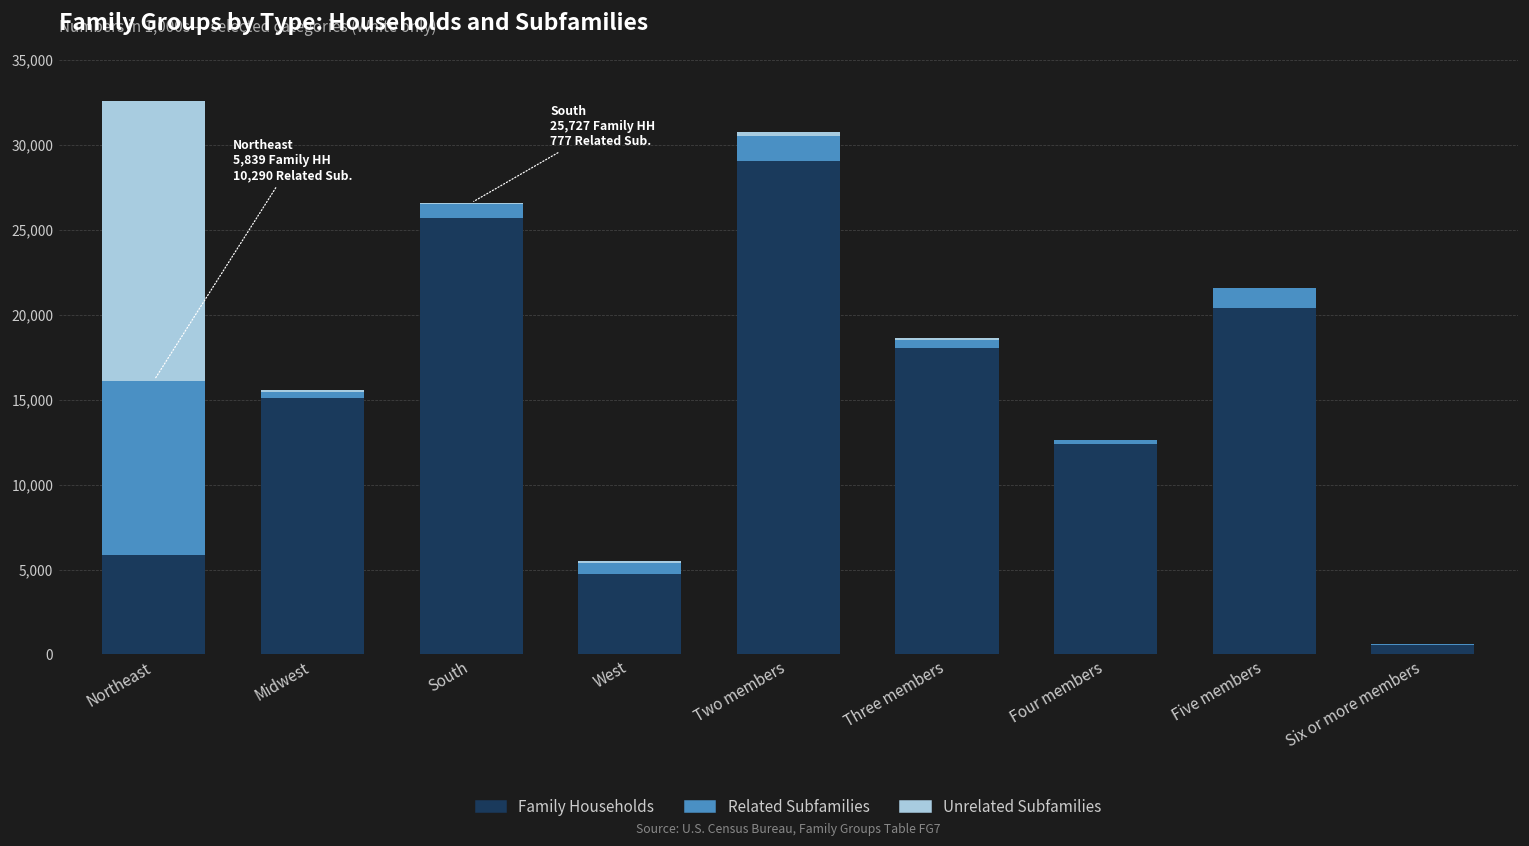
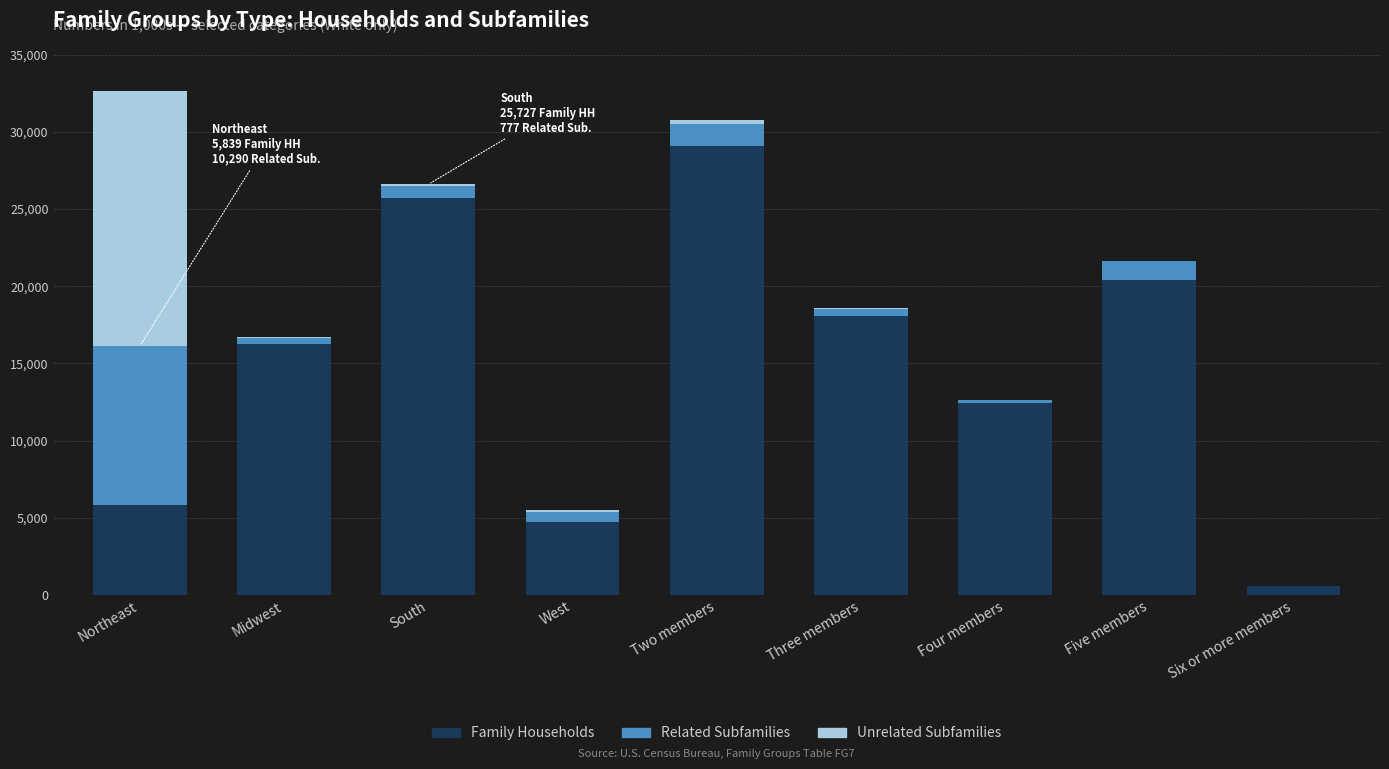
Family Households, Midwest: 15,100 -> 16,200
